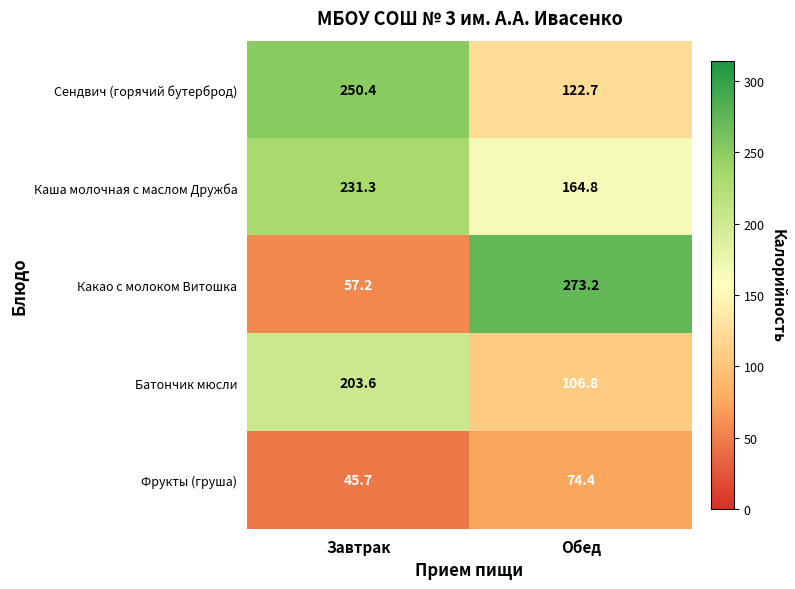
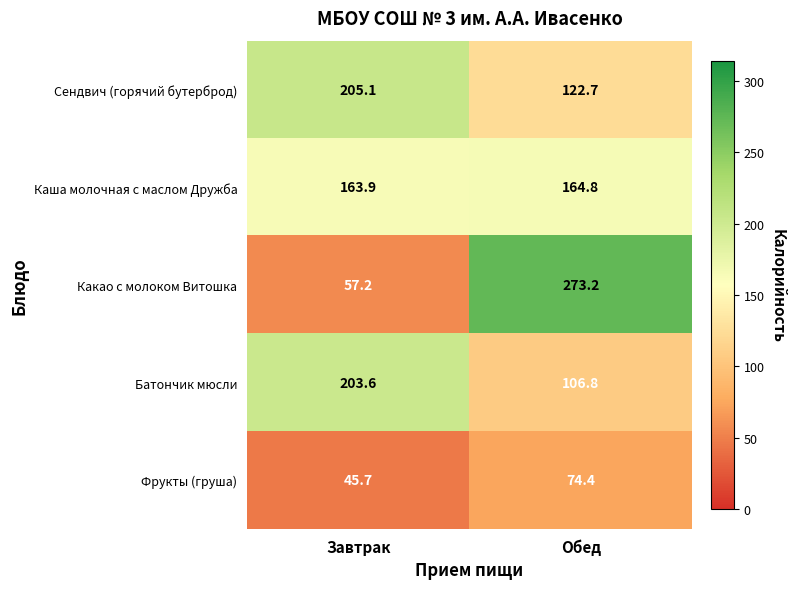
Сендвич (горячий бутерброд), Завтрак: 250.4 -> 205.1
Каша молочная с маслом Дружба, Завтрак: 231.3 -> 163.9
